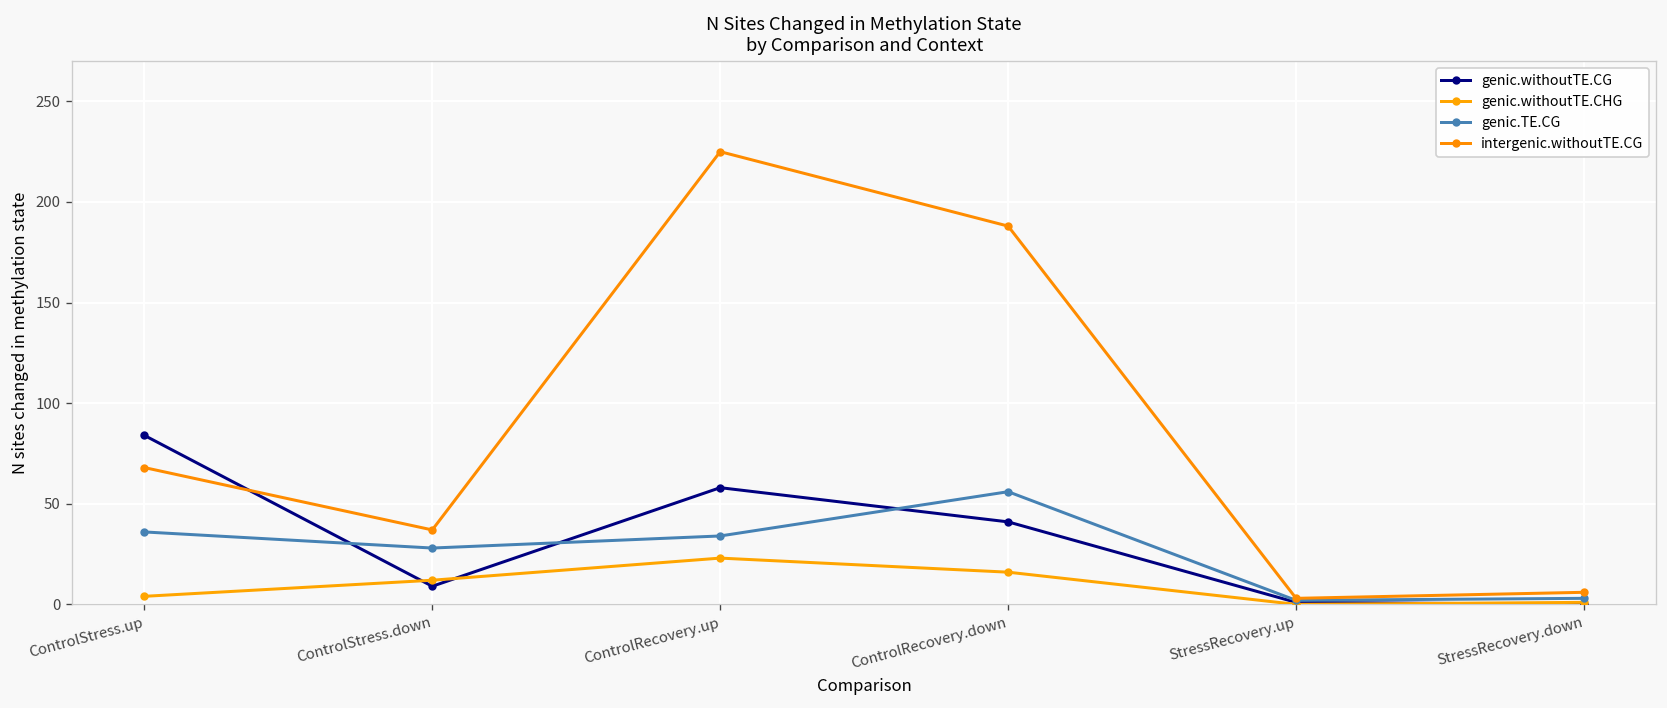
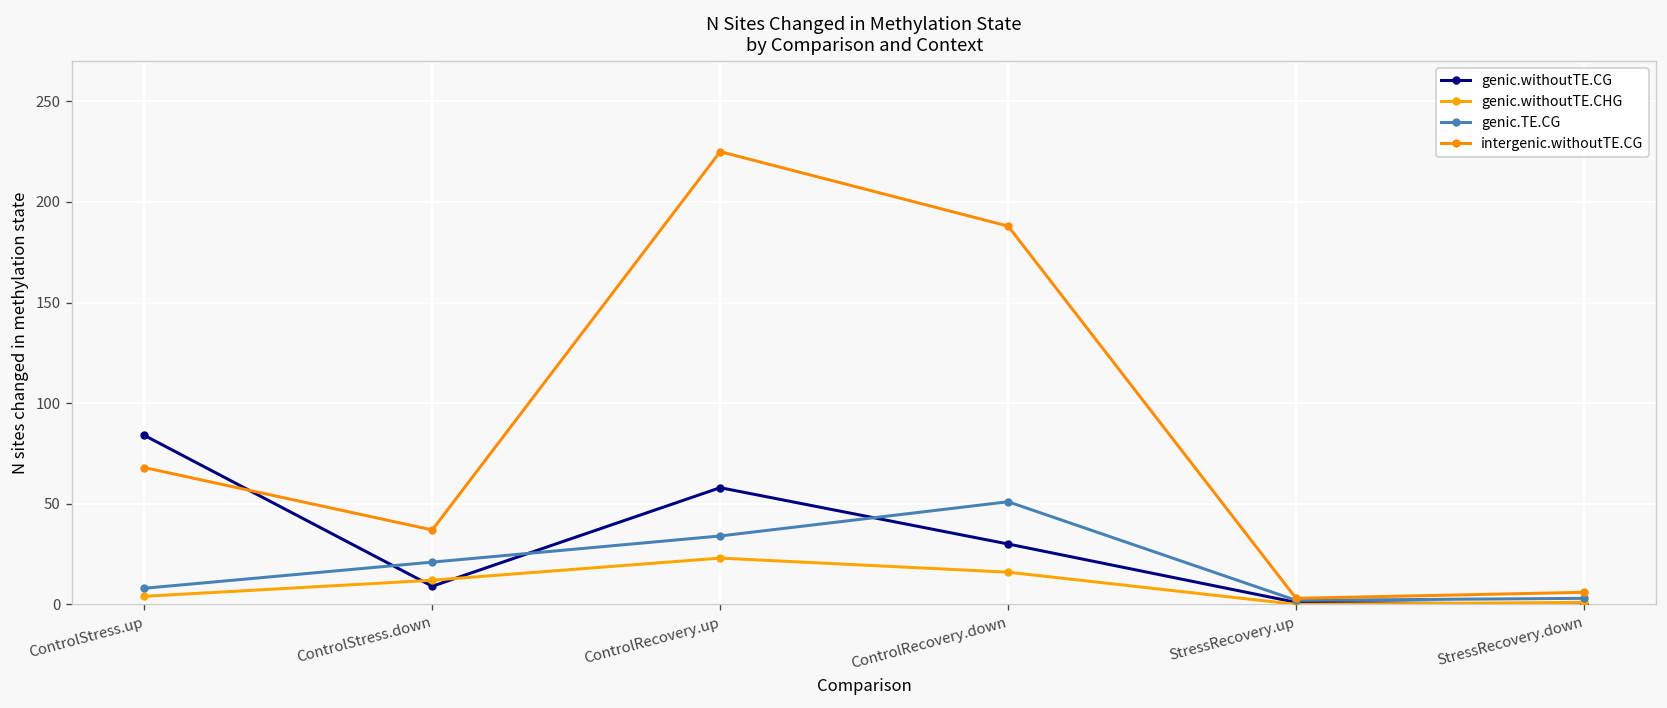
genic.TE.CG, ControlStress.up: 36 -> 8
genic.TE.CG, ControlStress.down: 28 -> 21
genic.withoutTE.CG, ControlRecovery.down: 41 -> 30
genic.TE.CG, ControlRecovery.down: 56 -> 51
